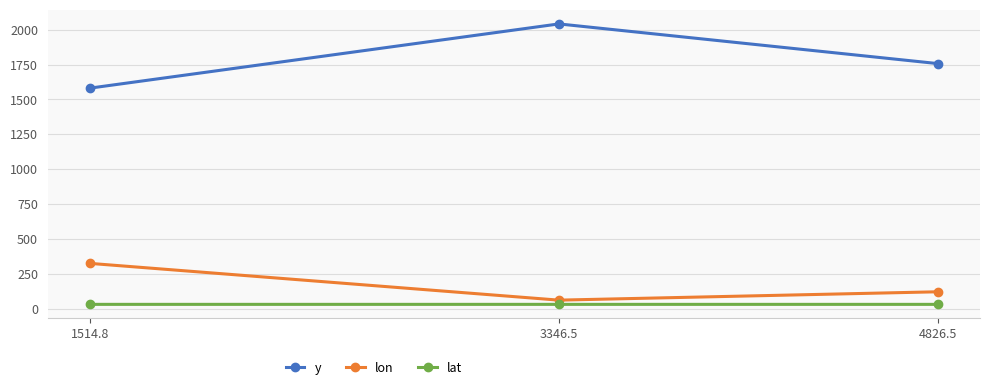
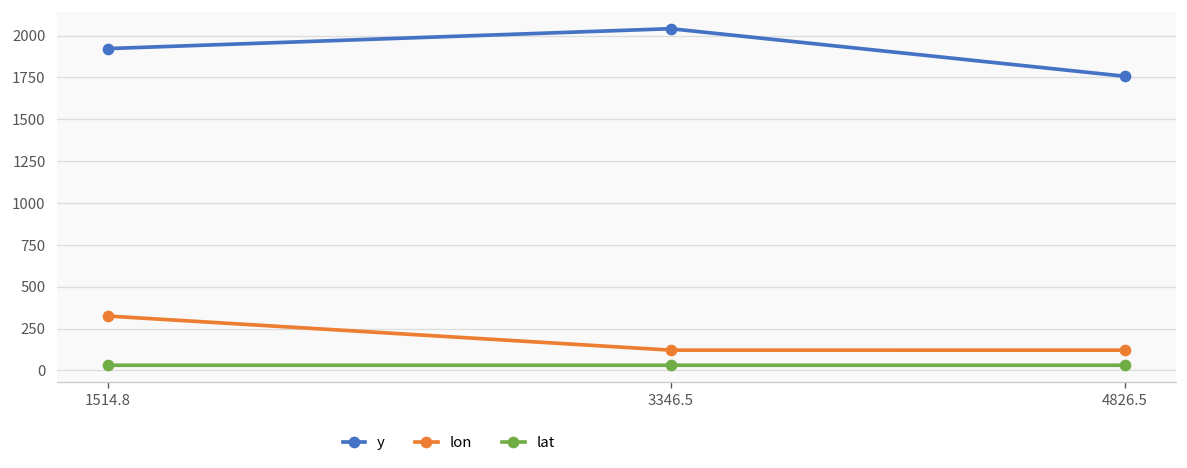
y, 1514.8: 1580 -> 1920
lon, 3346.5: 60 -> 120
